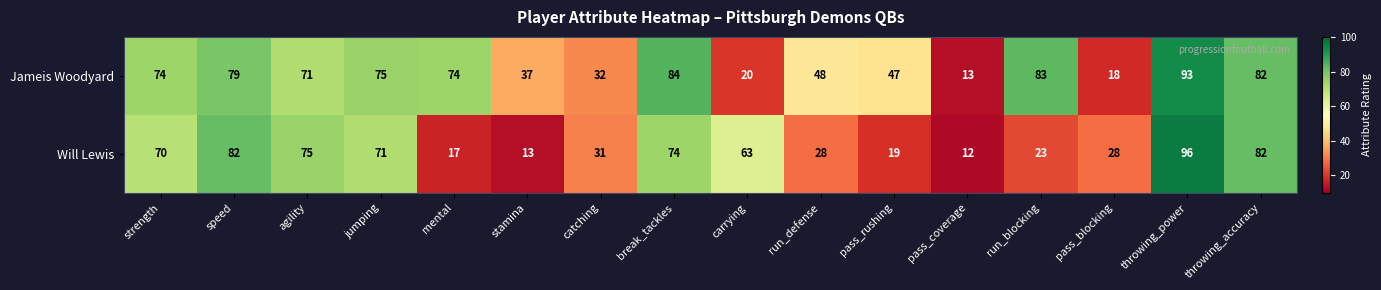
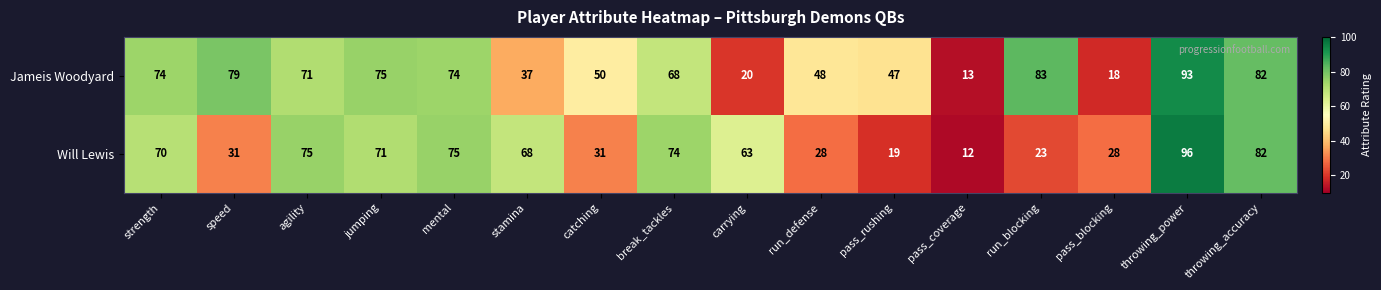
Jameis Woodyard, catching: 32 -> 50
Jameis Woodyard, break_tackles: 84 -> 68
Will Lewis, speed: 82 -> 31
Will Lewis, mental: 17 -> 75
Will Lewis, stamina: 13 -> 68
